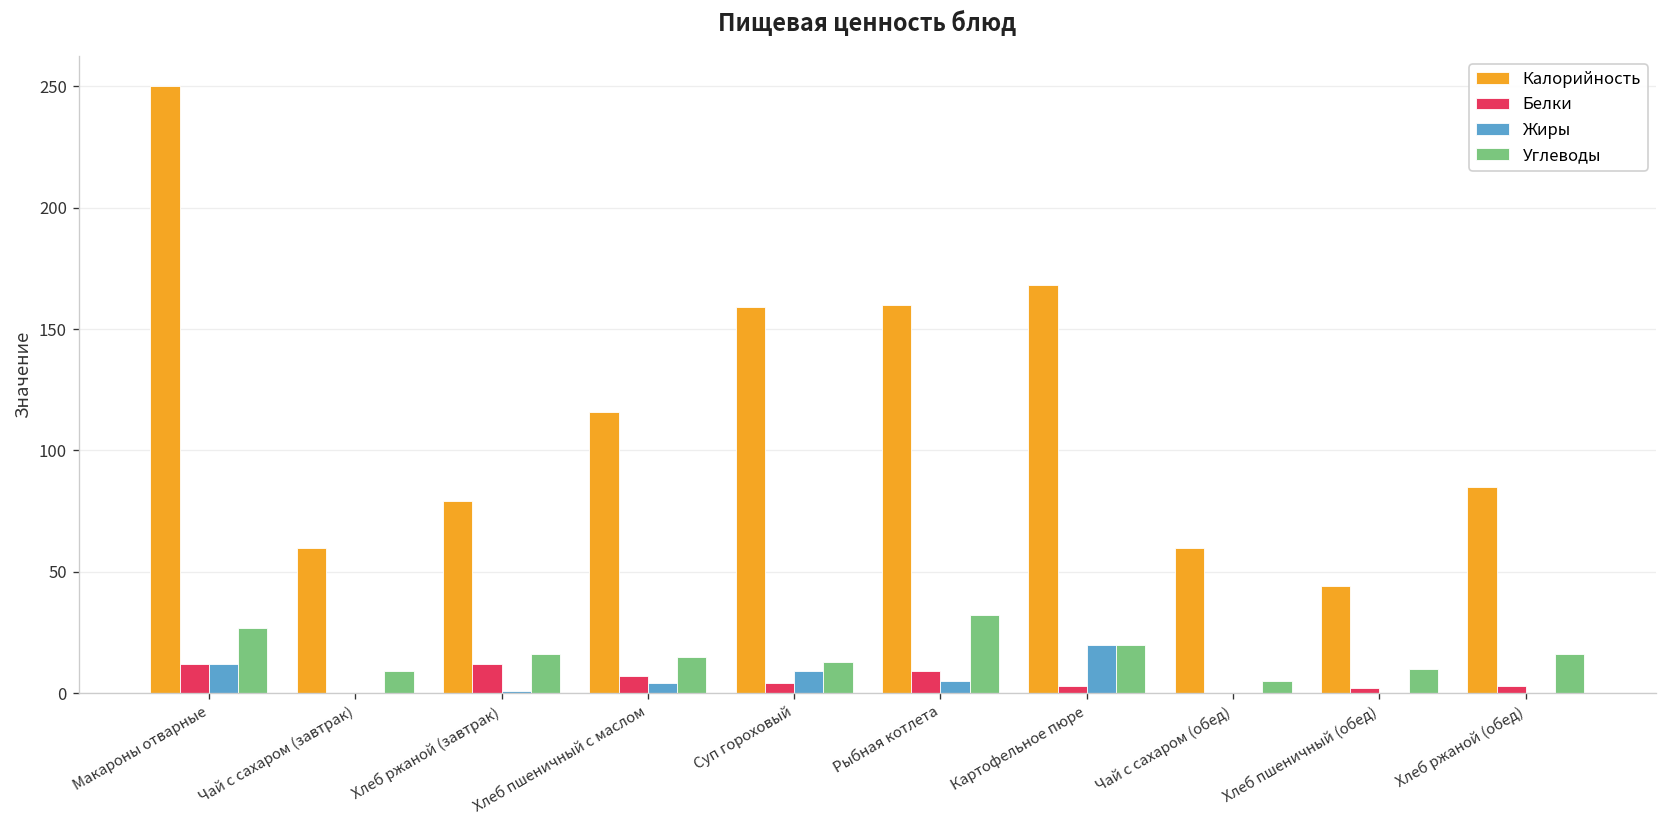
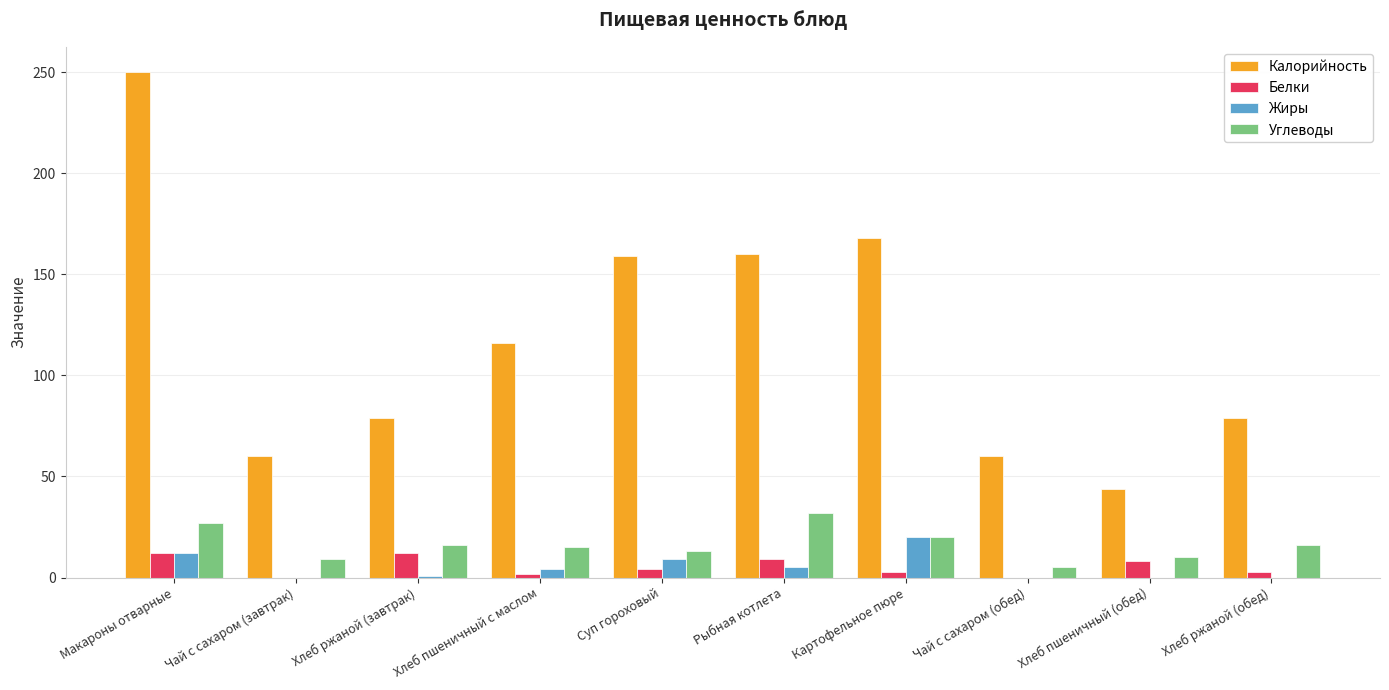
Белки, Хлеб пшеничный с маслом: 7 -> 2
Белки, Хлеб пшеничный (обед): 2 -> 8
Калорийность, Хлеб ржаной (обед): 85 -> 79
